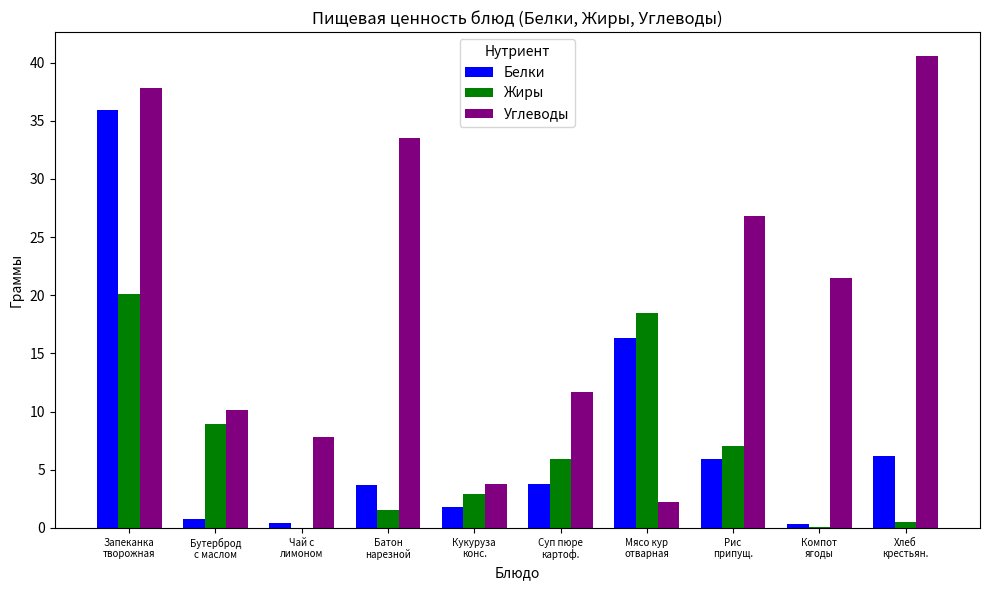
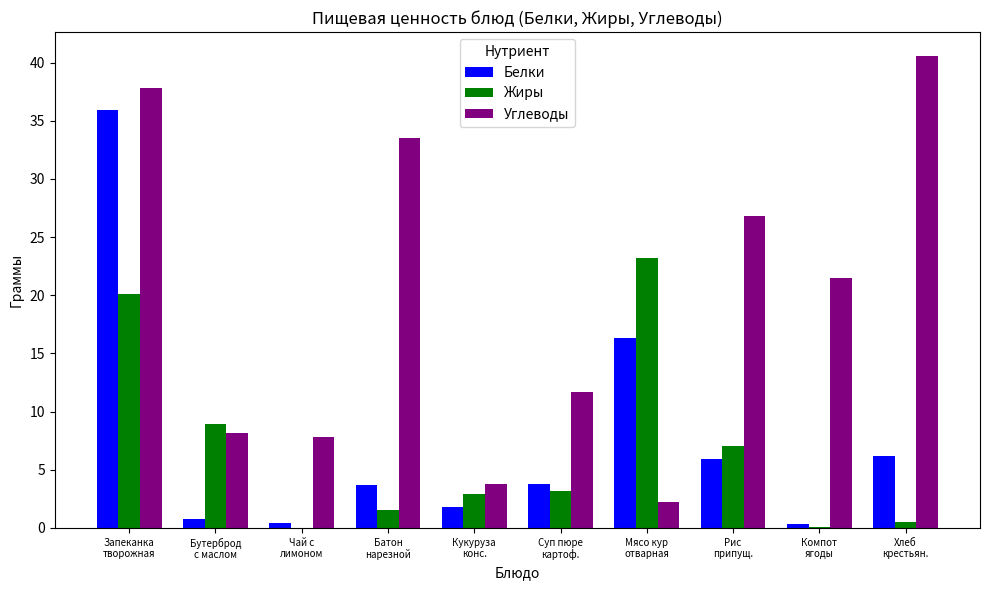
Углеводы, Бутерброд с маслом: 10.1 -> 8.2
Жиры, Суп пюре картоф.: 5.9 -> 3.2
Жиры, Мясо кур отварная: 18.5 -> 23.2
